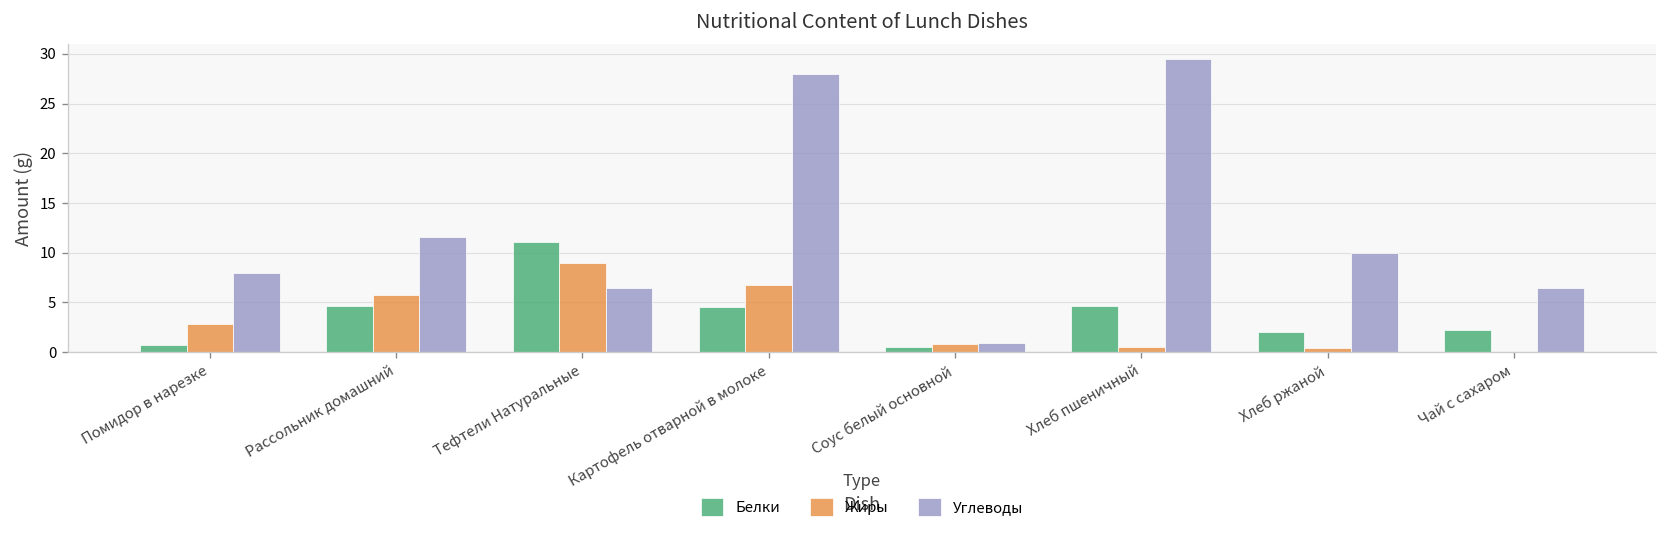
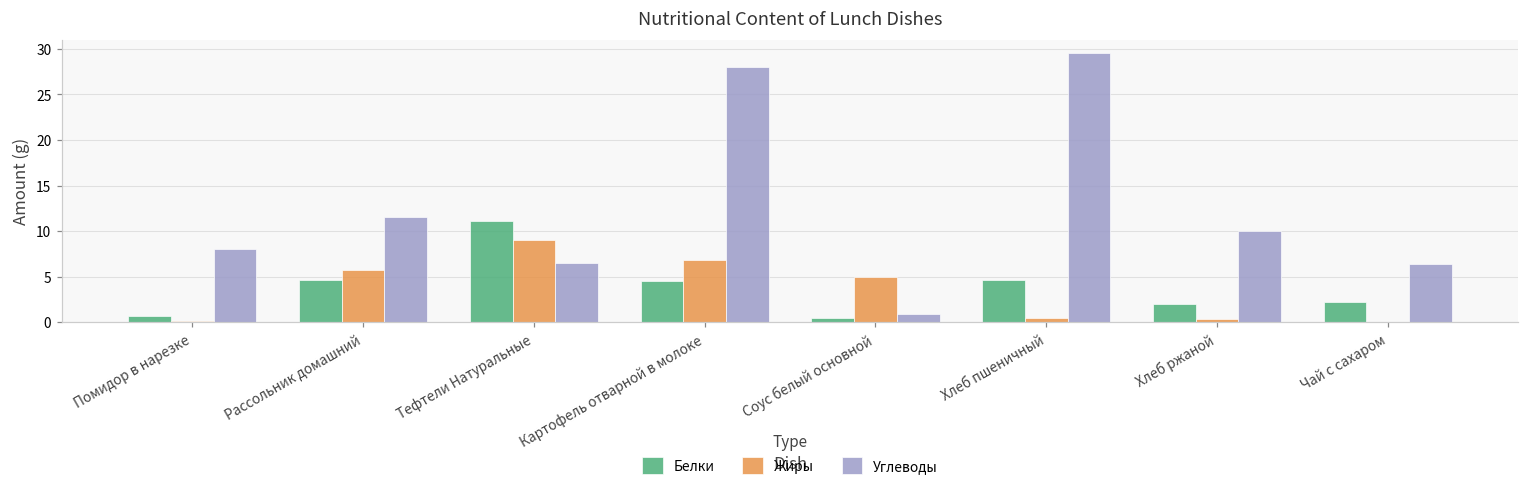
Жиры, Помидор в нарезке: 3 -> 0
Жиры, Соус белый основной: 1 -> 5
